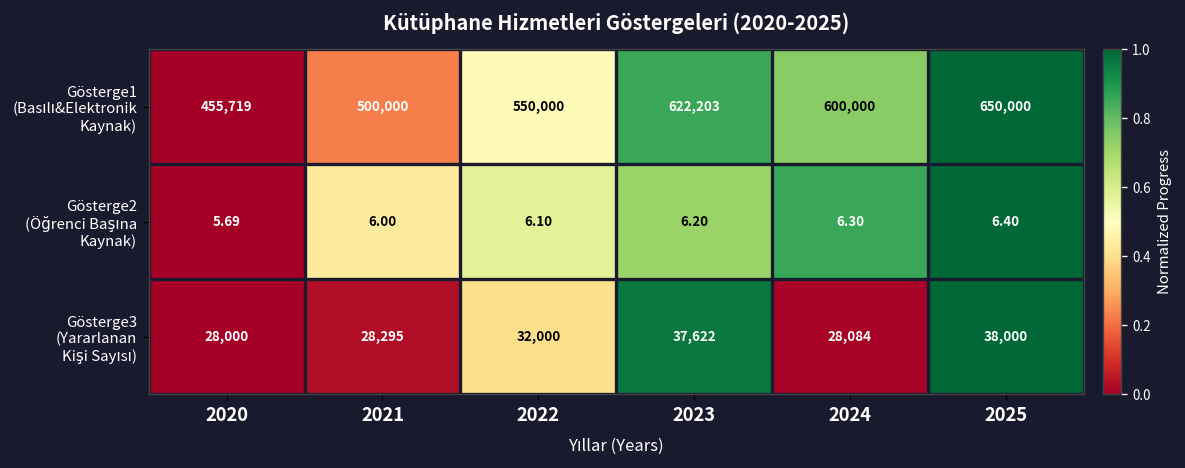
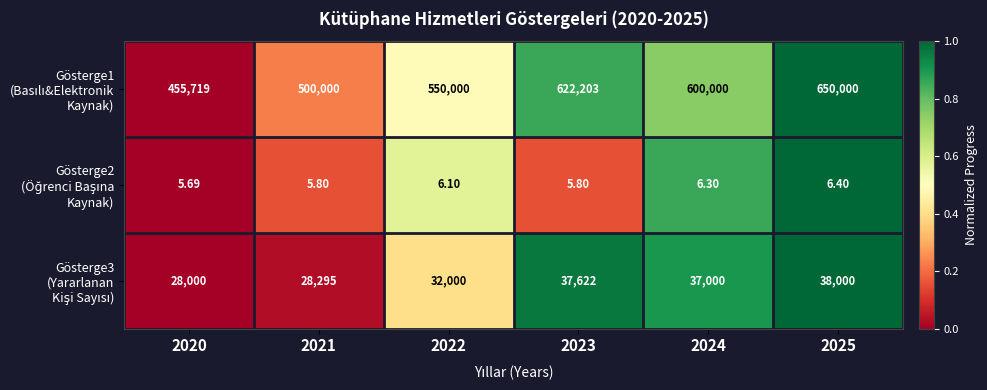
Gösterge2 (Öğrenci Başına Kaynak), 2021: 6.00 -> 5.80
Gösterge2 (Öğrenci Başına Kaynak), 2023: 6.20 -> 5.80
Gösterge3 (Yararlanan Kişi Sayısı), 2024: 28,084 -> 37,000
